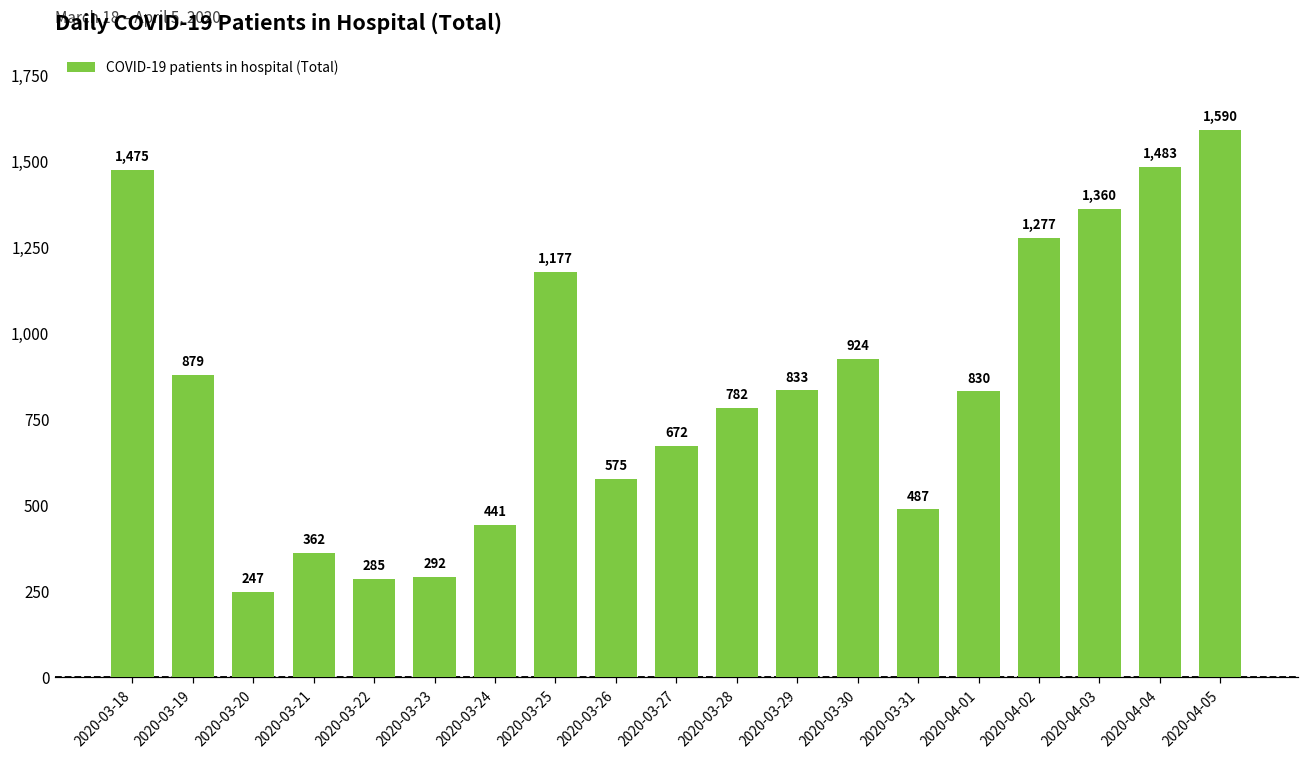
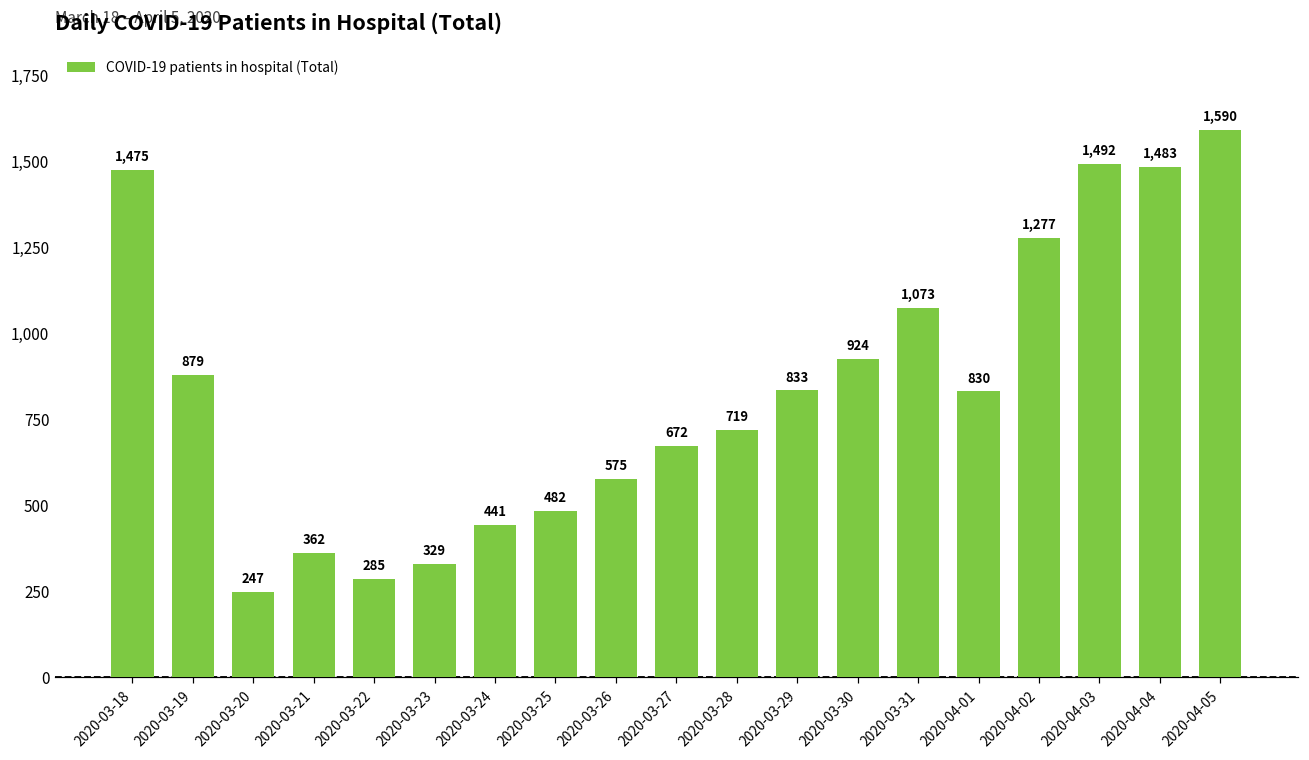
2020-03-23: 292 -> 329
2020-03-25: 1,177 -> 482
2020-03-28: 782 -> 719
2020-03-31: 487 -> 1,073
2020-04-03: 1,360 -> 1,492
